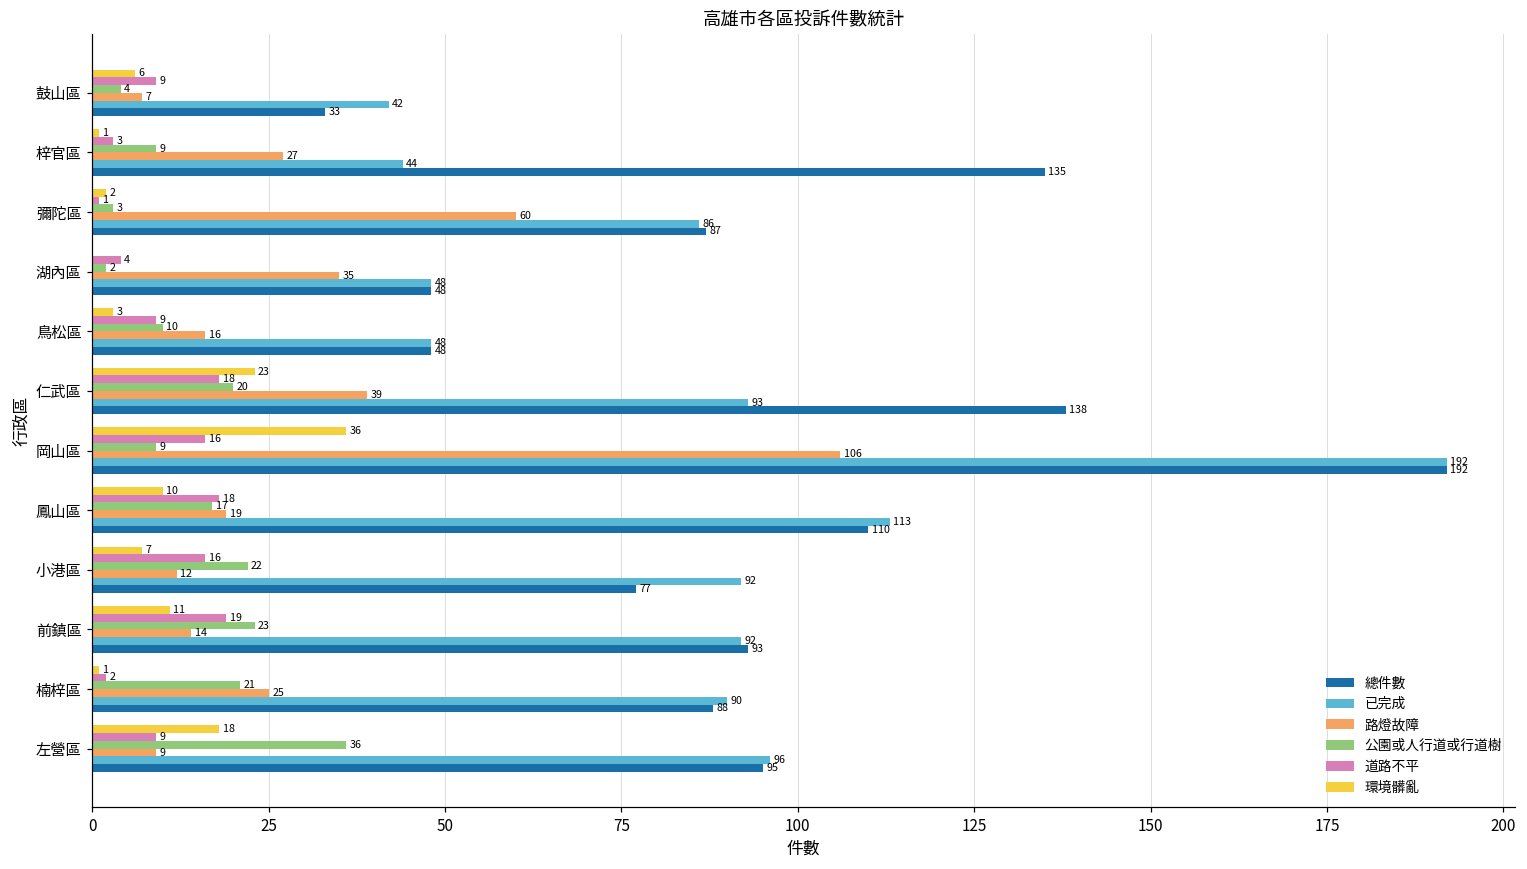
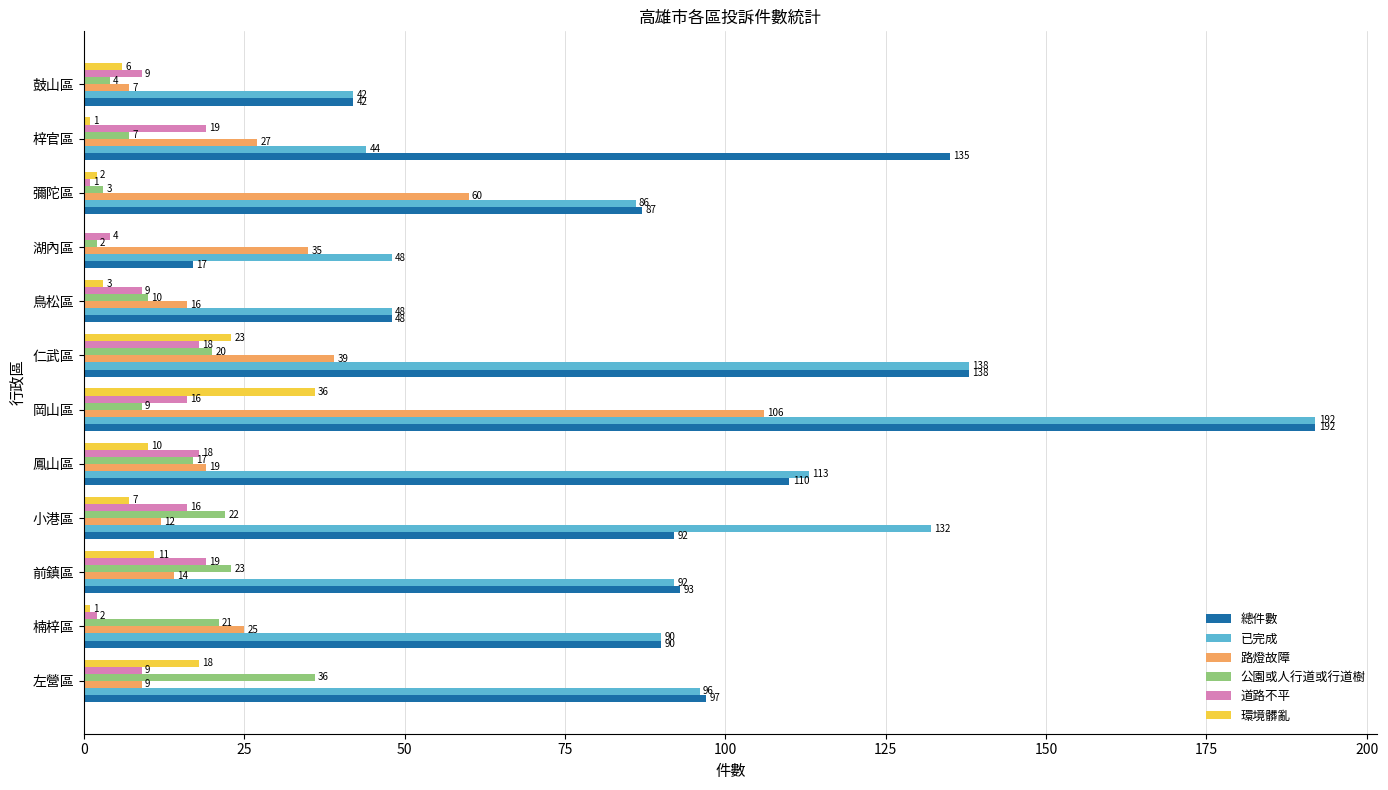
總件數, 鼓山區: 33 -> 42
道路不平, 梓官區: 3 -> 19
公園或人行道或行道樹, 梓官區: 9 -> 7
總件數, 湖內區: 48 -> 17
已完成, 仁武區: 93 -> 138
已完成, 小港區: 92 -> 132
總件數, 小港區: 77 -> 92
總件數, 楠梓區: 88 -> 90
總件數, 左營區: 95 -> 97
